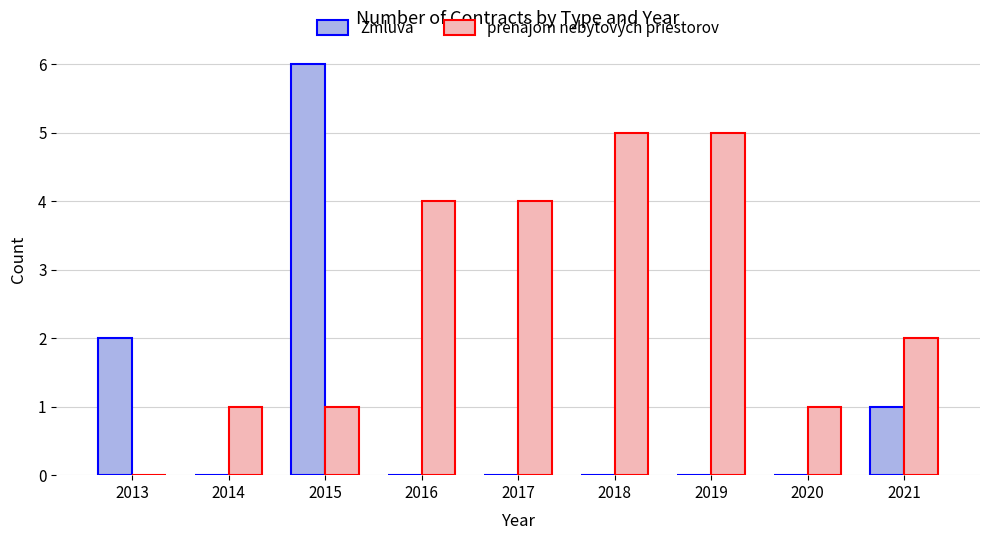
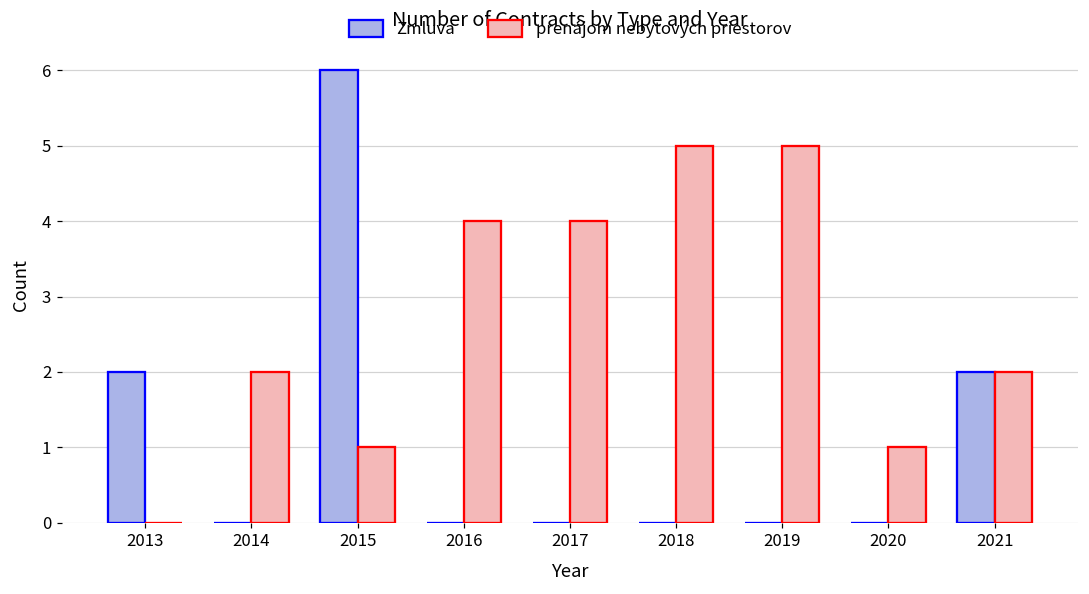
prenájom nebytových priestorov, 2014: 1 -> 2
Zmluva, 2021: 1 -> 2
